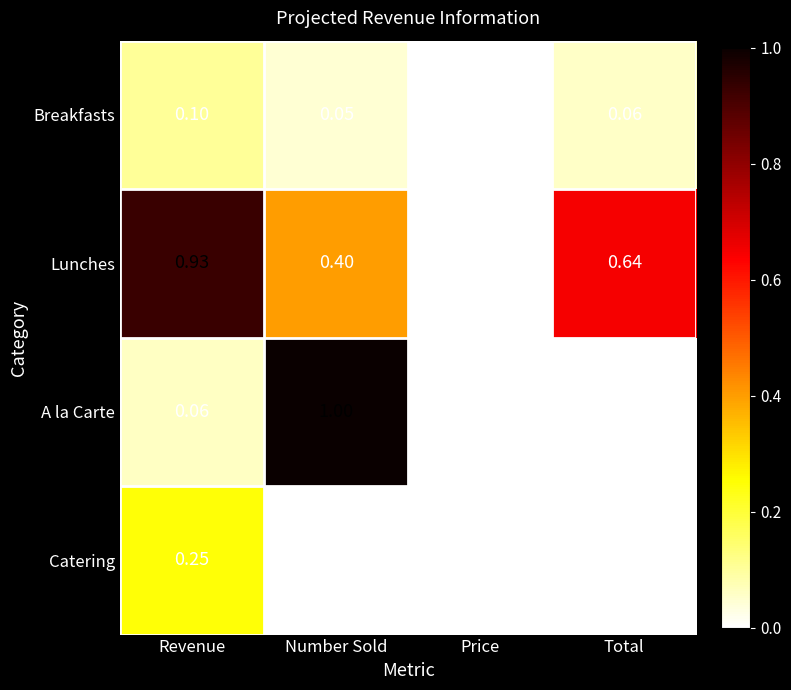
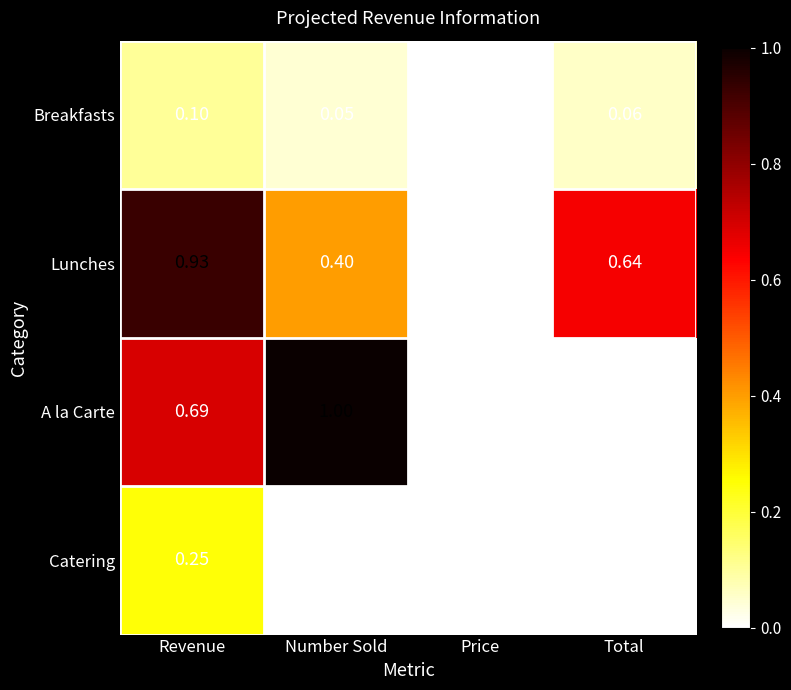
A la Carte, Revenue: 0.06 -> 0.69
